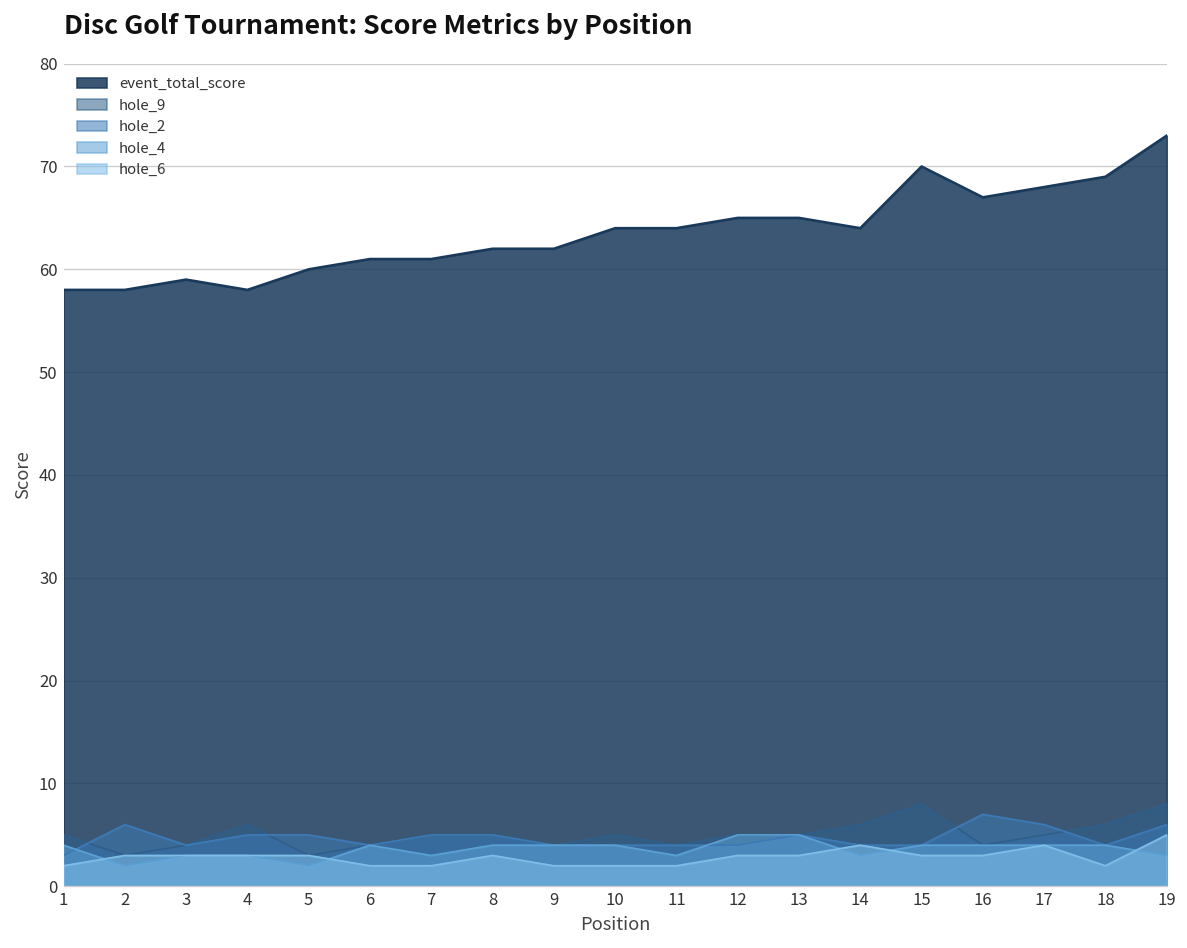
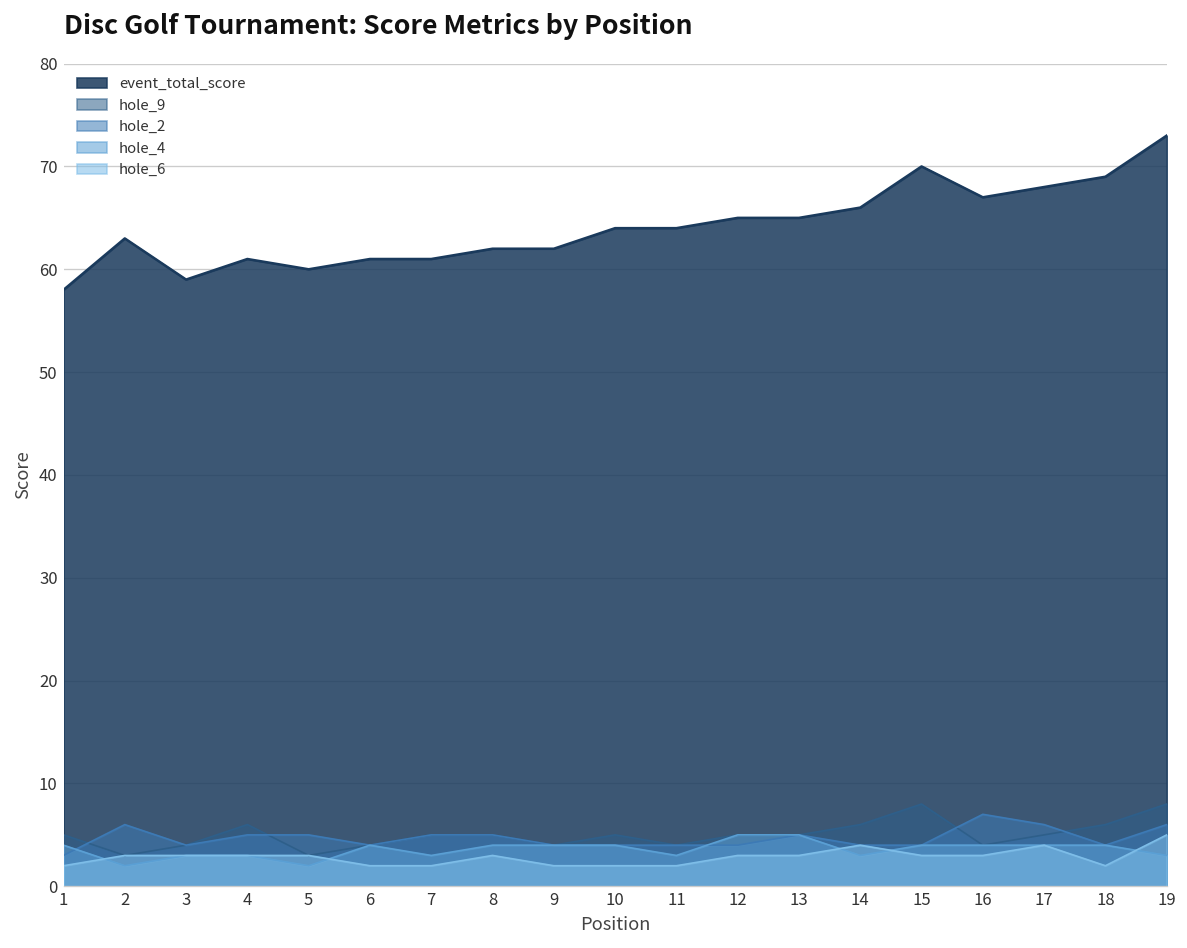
event_total_score, 2: 58 -> 63
event_total_score, 4: 58 -> 61
event_total_score, 14: 64 -> 66
